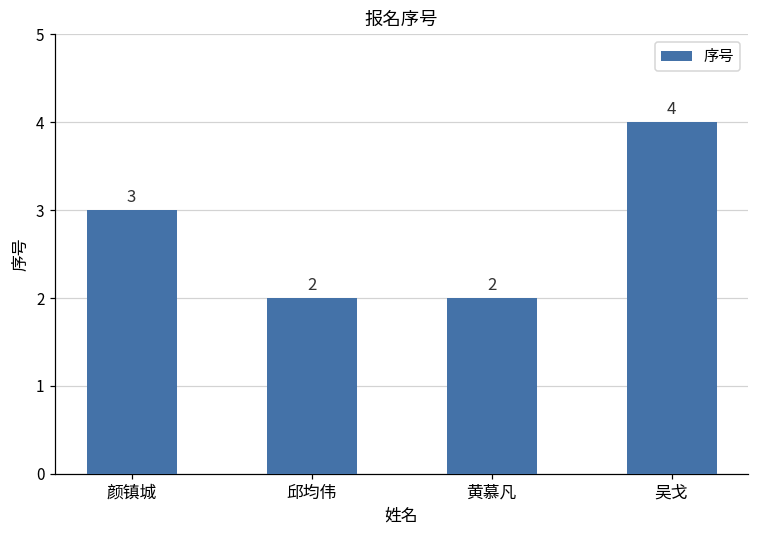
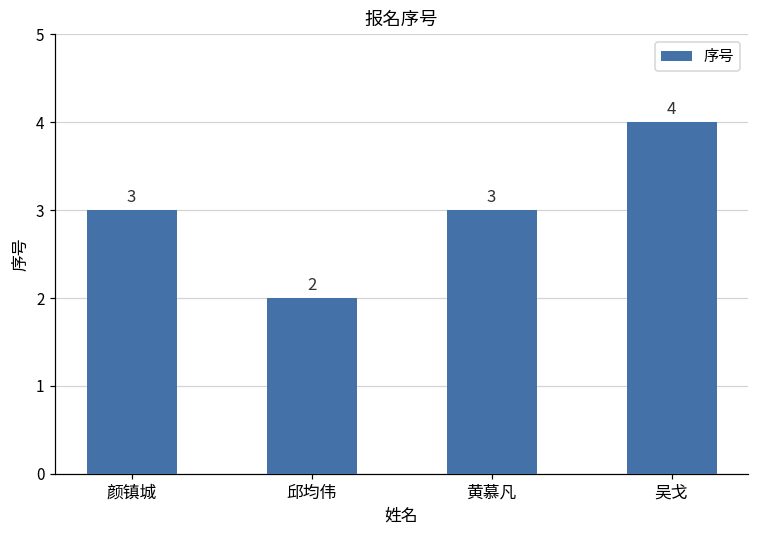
黄慕凡: 2 -> 3
